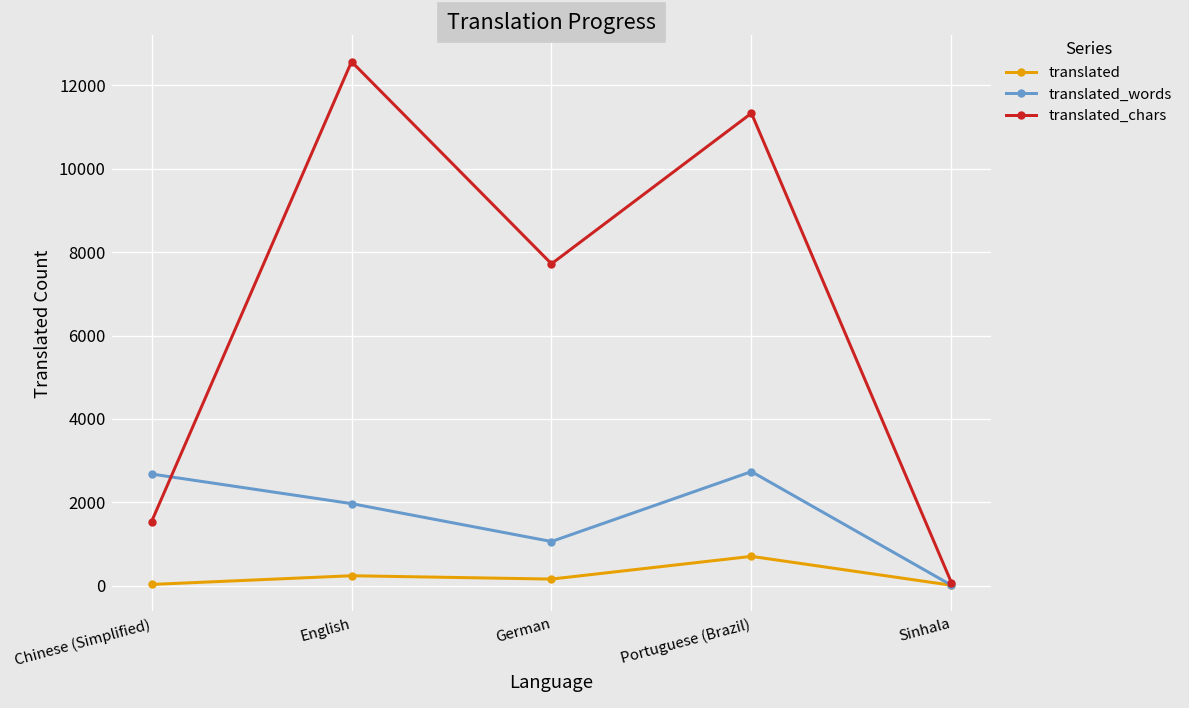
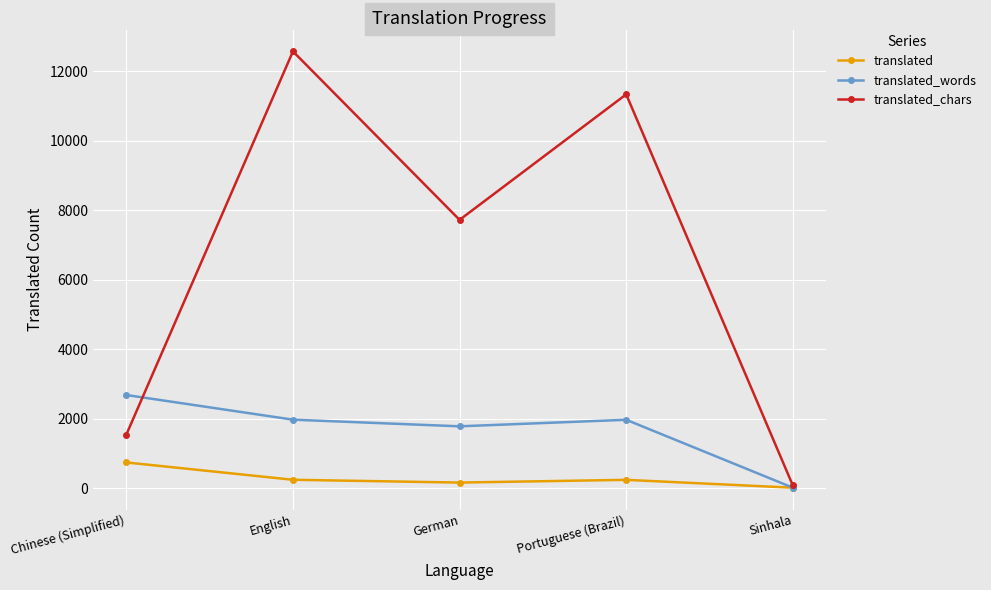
translated, Chinese (Simplified): 0 -> 700
translated_words, German: 1100 -> 1800
translated, Portuguese (Brazil): 700 -> 200
translated_words, Portuguese (Brazil): 2700 -> 2000
